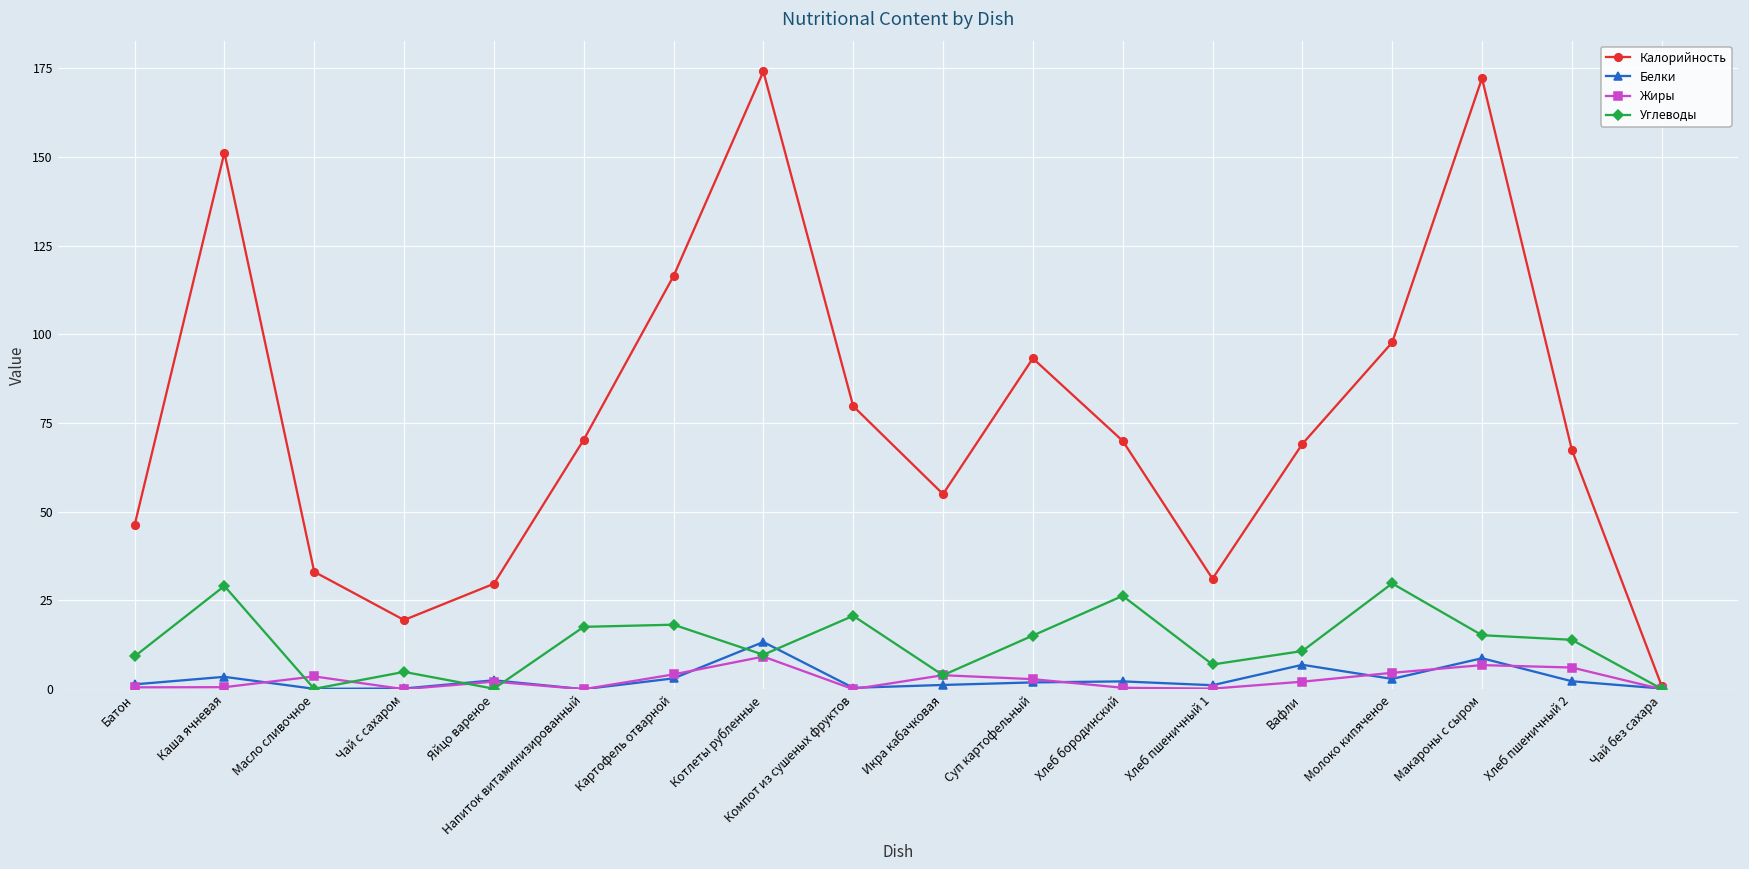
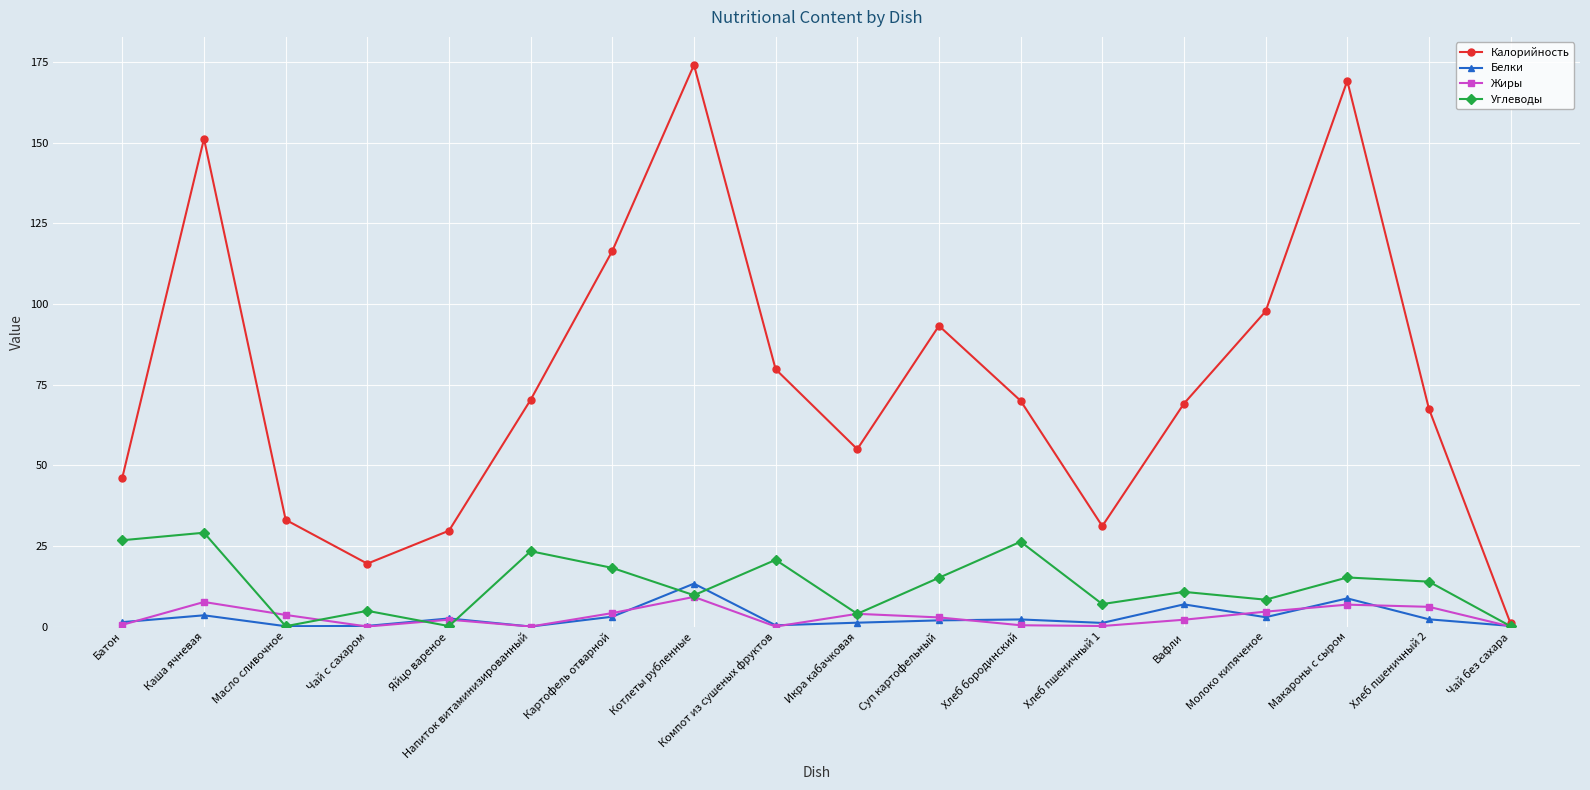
Углеводы, Батон: 9 -> 27
Жиры, Каша ячневая: 1 -> 8
Углеводы, Напиток витаминизированный: 18 -> 23
Углеводы, Молоко кипяченое: 30 -> 8
Калорийность, Макароны с сыром: 172 -> 169
